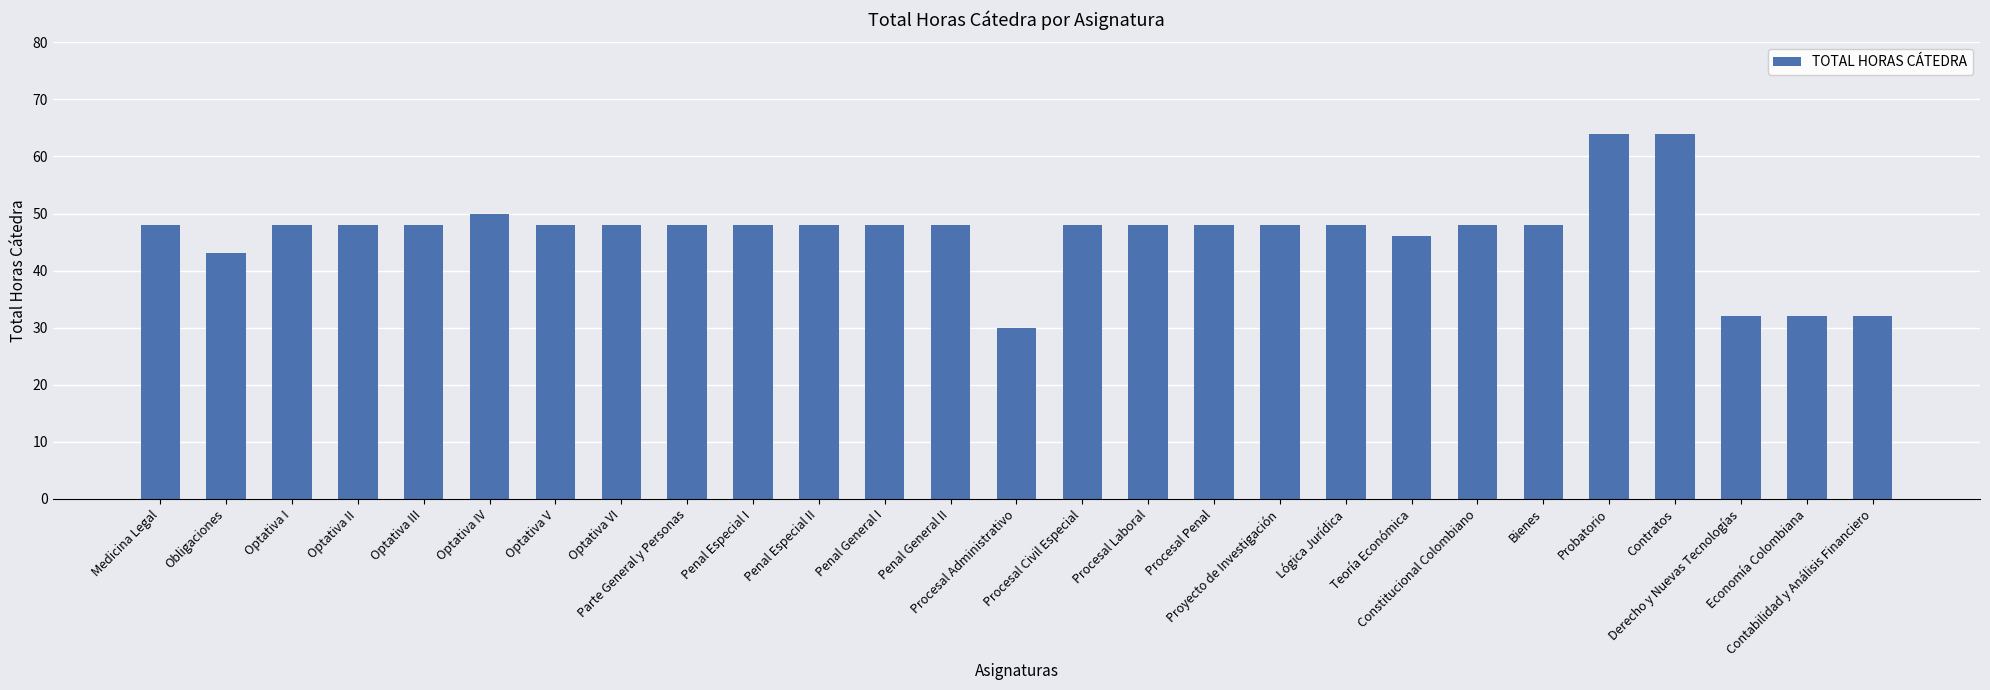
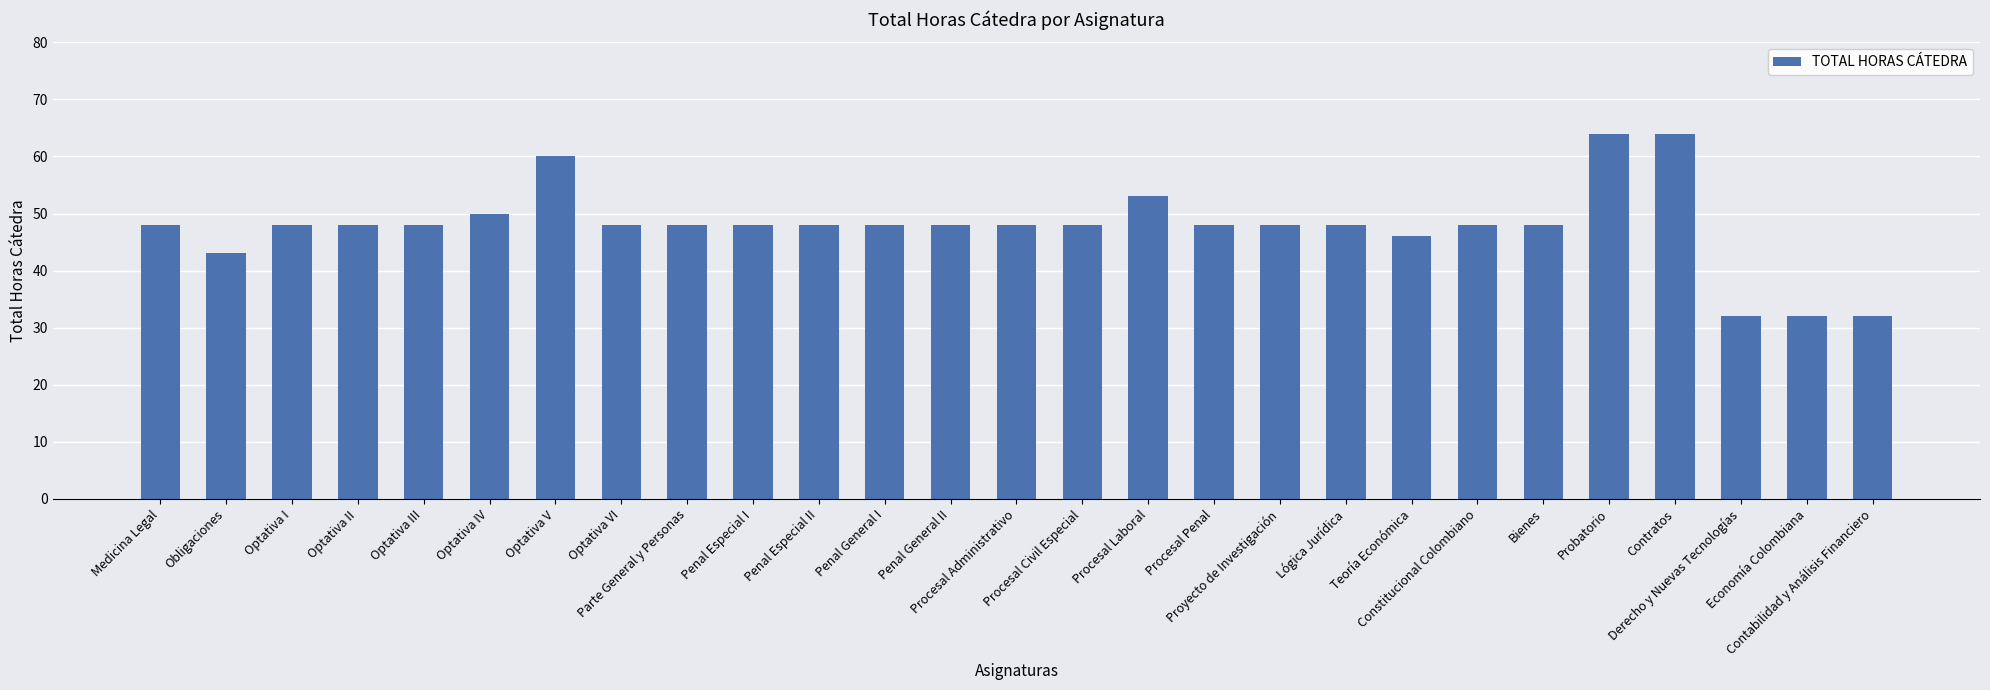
Optativa V: 48 -> 60
Procesal Administrativo: 30 -> 48
Procesal Laboral: 48 -> 53
